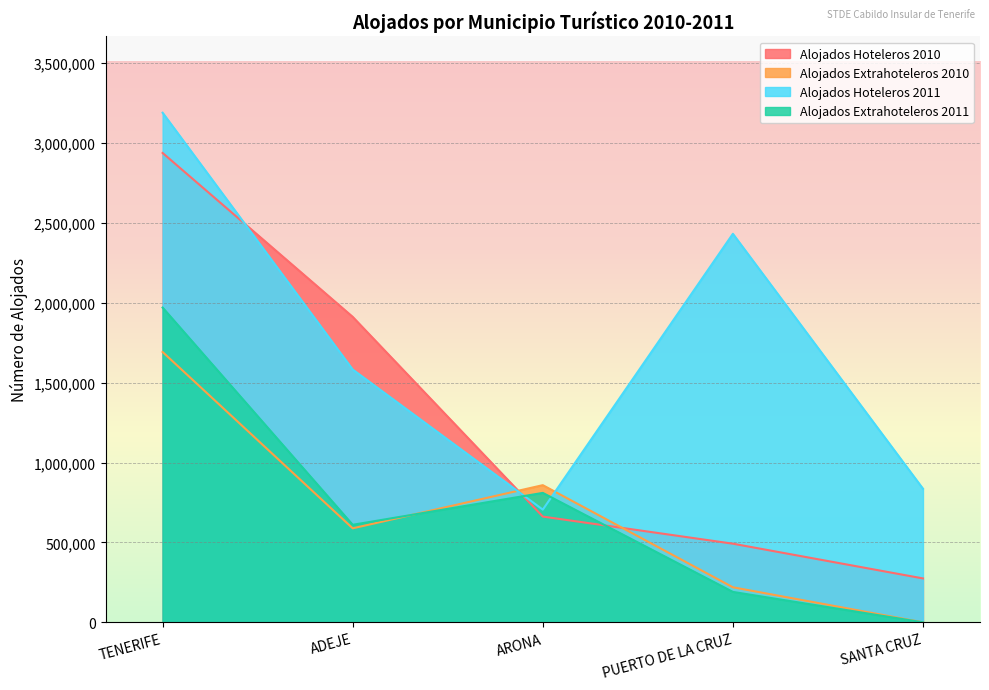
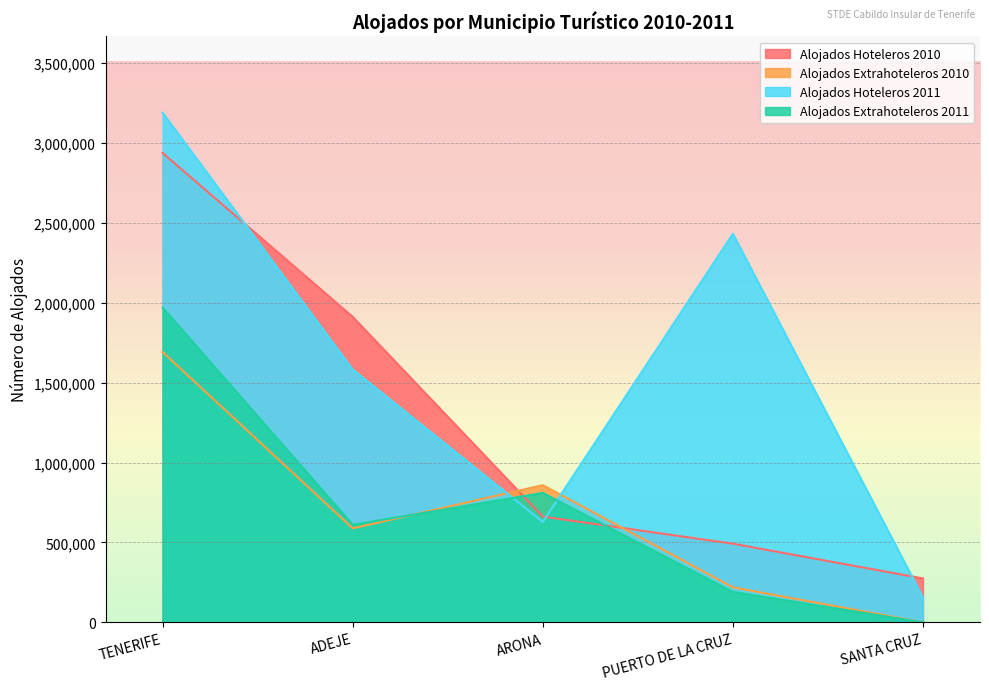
Alojados Hoteleros 2011, ARONA: 710,000 -> 630,000
Alojados Hoteleros 2011, SANTA CRUZ: 840,000 -> 150,000
